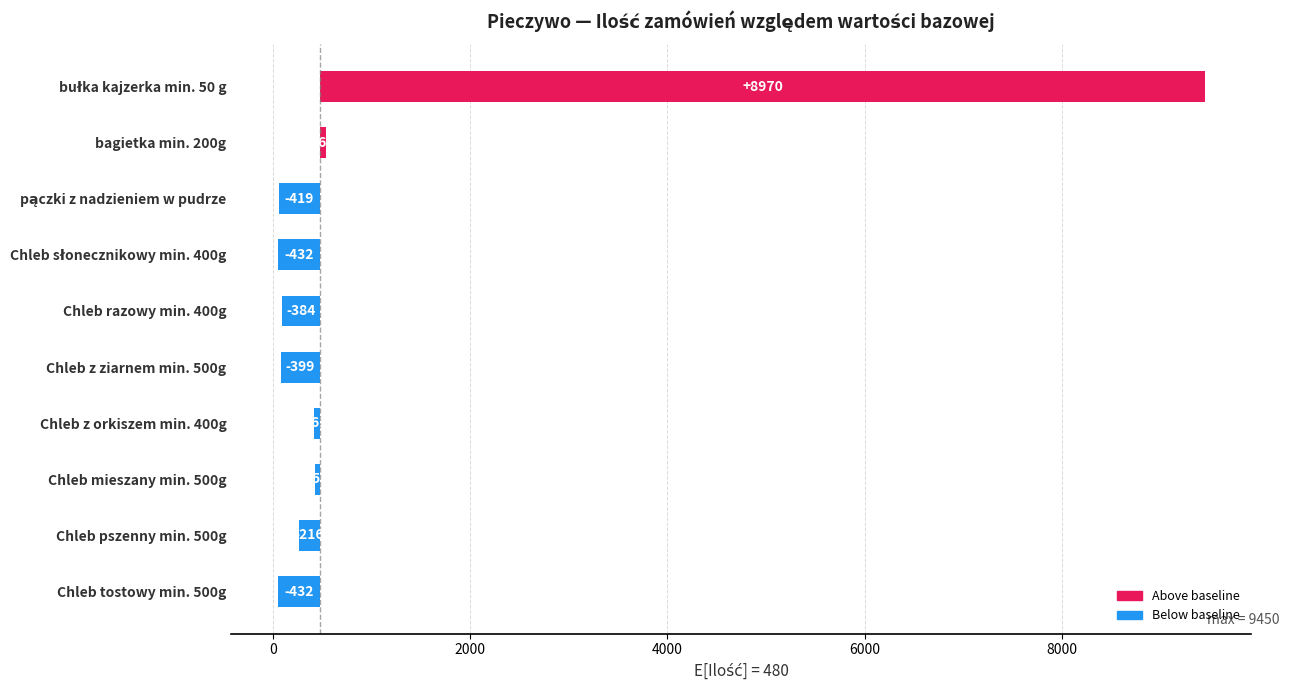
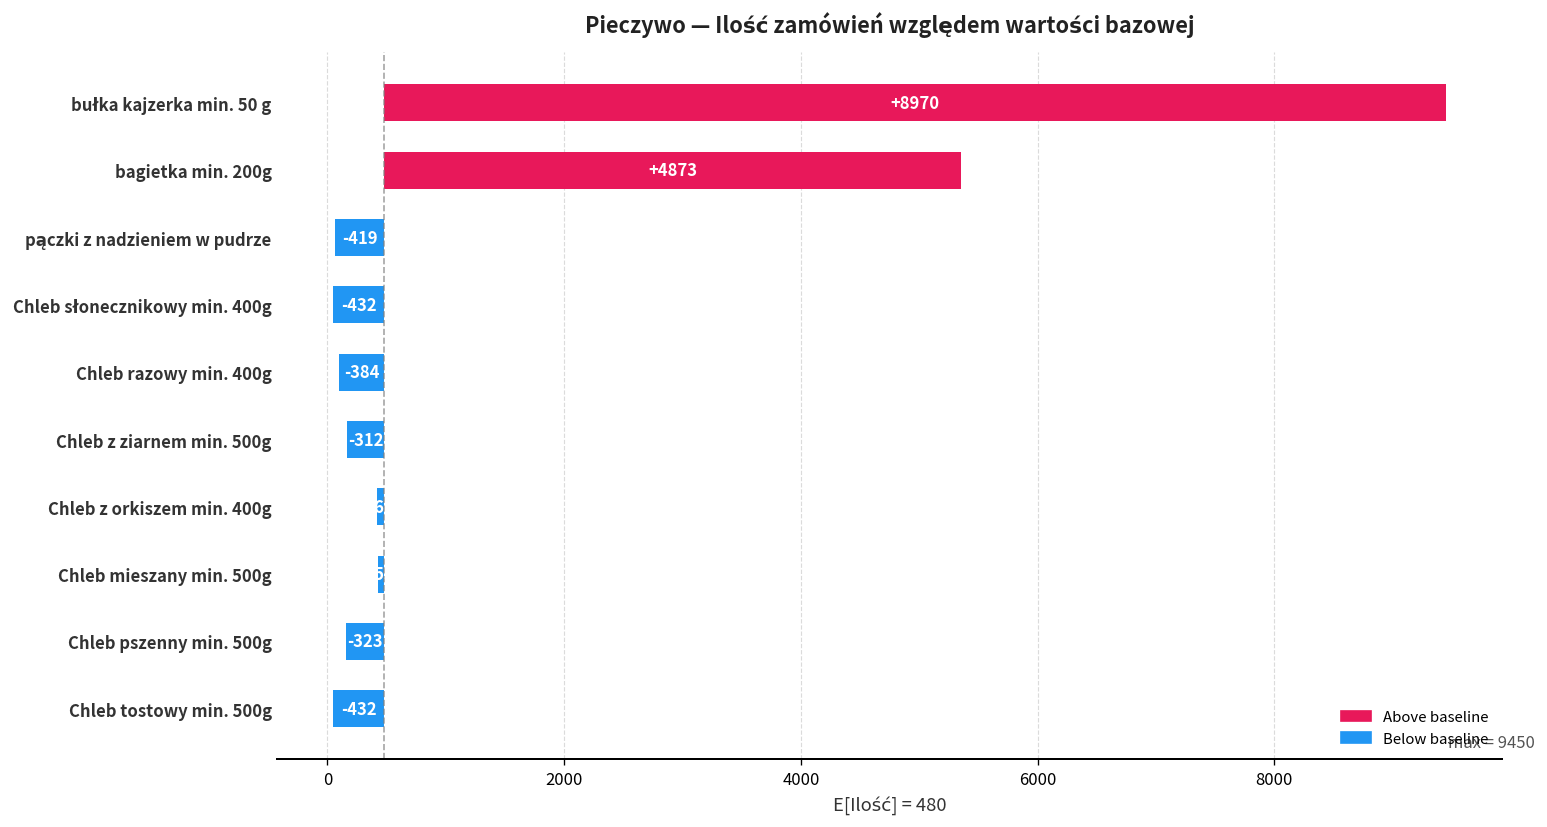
bagietka min. 200g: 500 -> 5400
Chleb z ziarnem min. 500g: -399 -> -312
Chleb pszenny min. 500g: -216 -> -323
